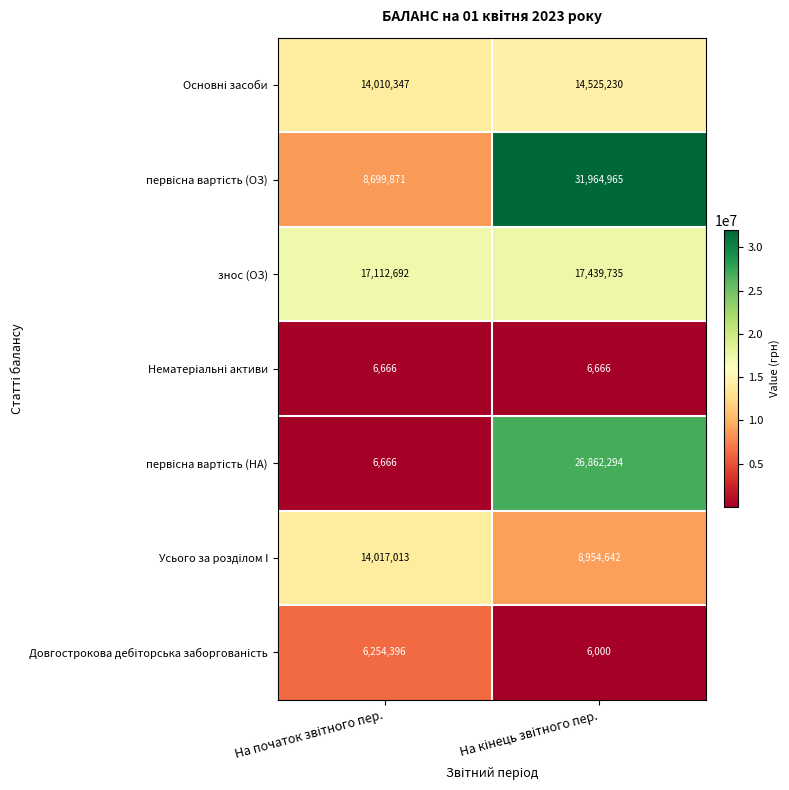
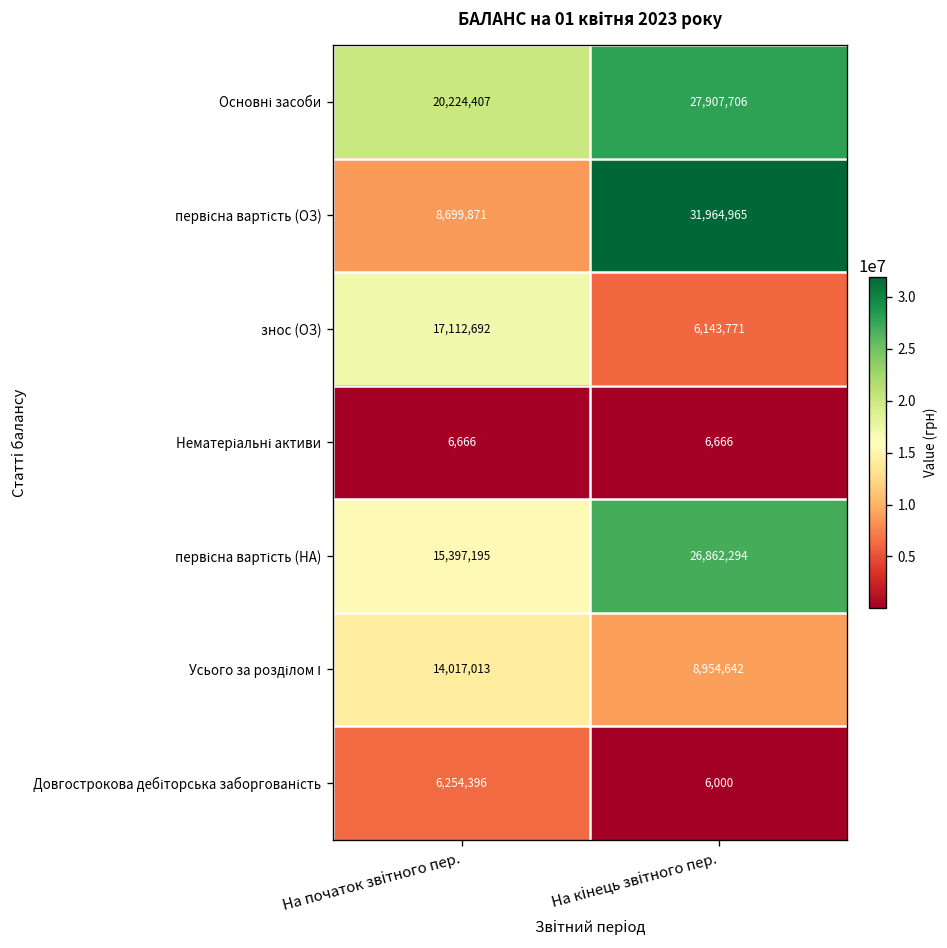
Основні засоби, На початок звітного пер.: 14,010,347 -> 20,224,407
Основні засоби, На кінець звітного пер.: 14,525,230 -> 27,907,706
знос (ОЗ), На кінець звітного пер.: 17,439,735 -> 6,143,771
первісна вартість (НА), На початок звітного пер.: 6,666 -> 15,397,195
